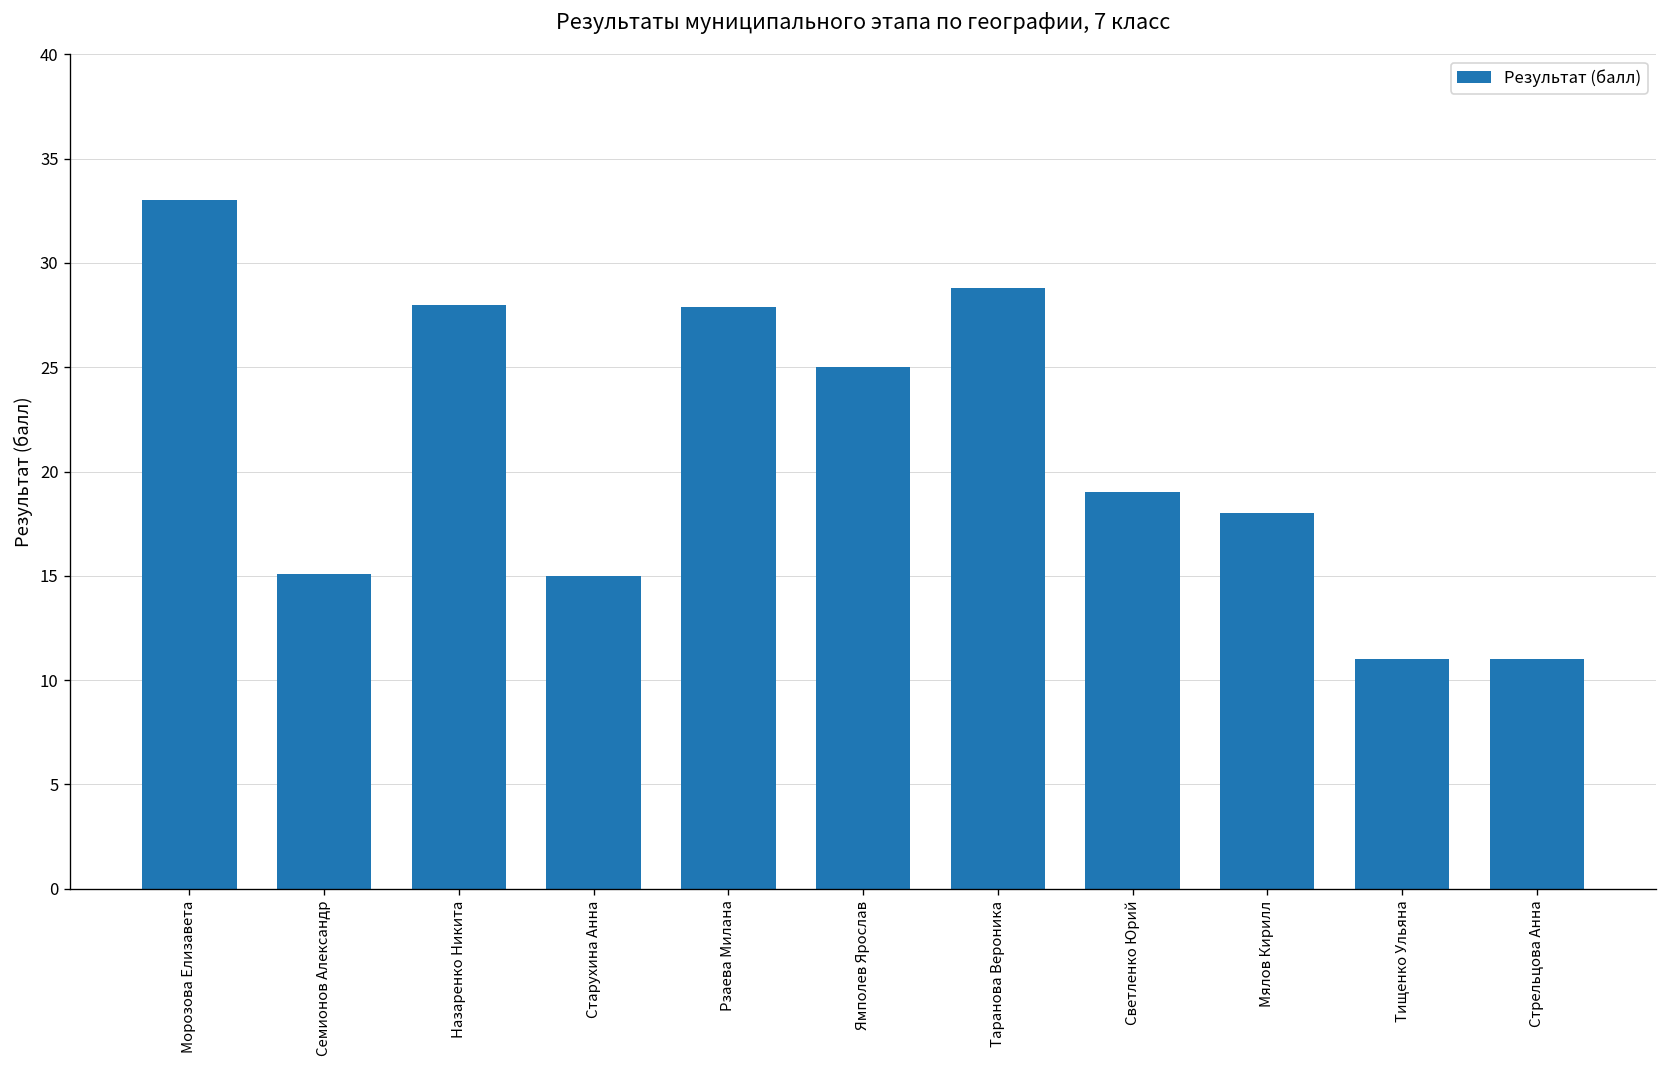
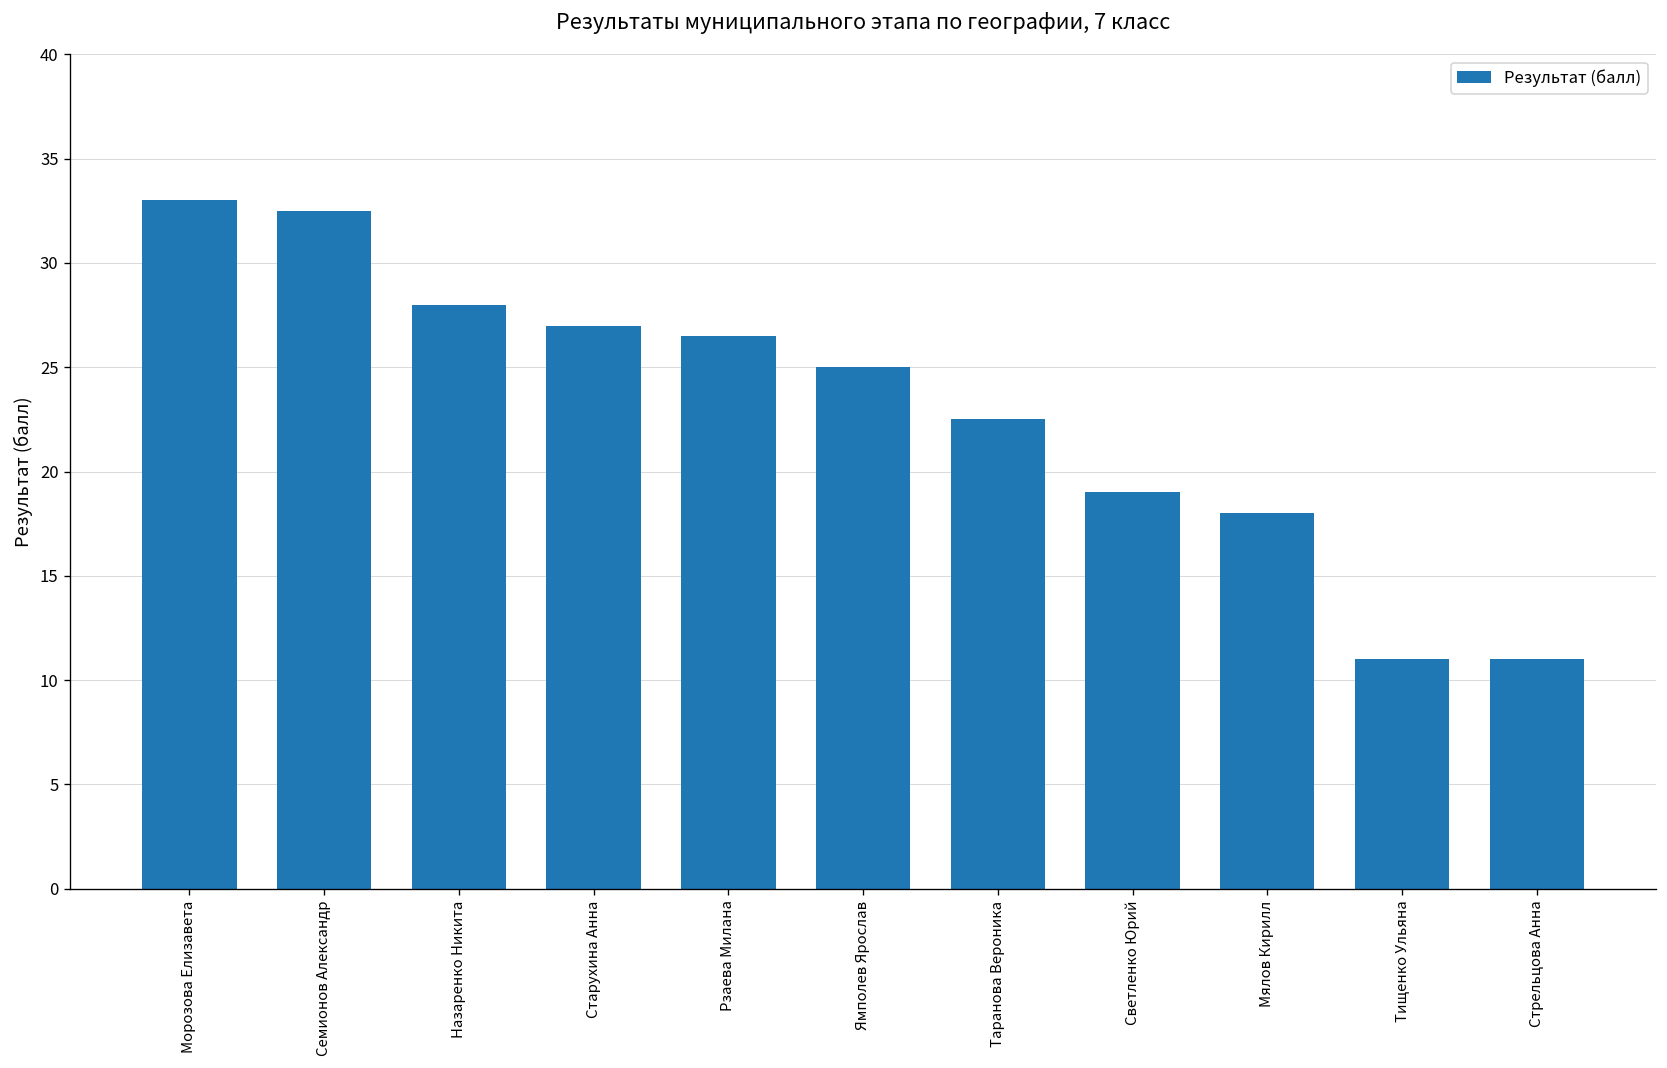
Семионов Александр: 15.1 -> 32.5
Старухина Анна: 15 -> 27
Рзаева Милана: 27.9 -> 26.5
Таранова Вероника: 28.8 -> 22.5
